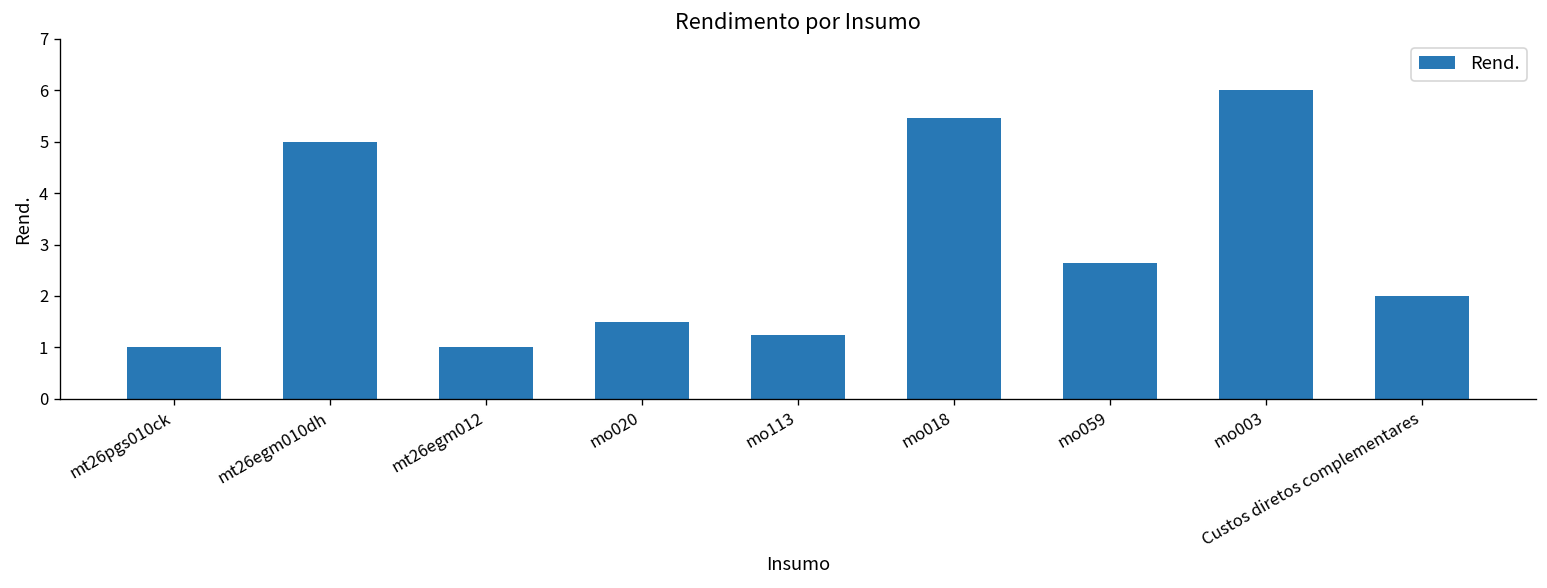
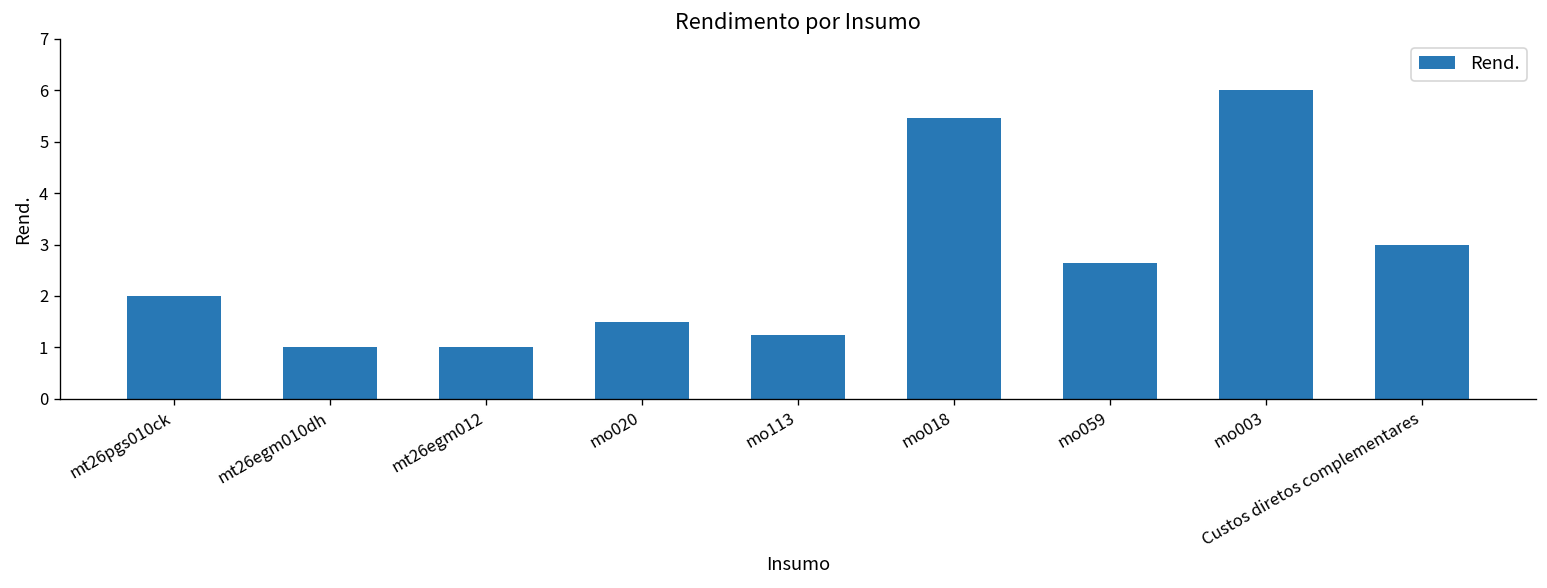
mt26pgs010ck: 1 -> 2
mt26egm010dh: 5 -> 1
Custos diretos complementares: 2 -> 3
